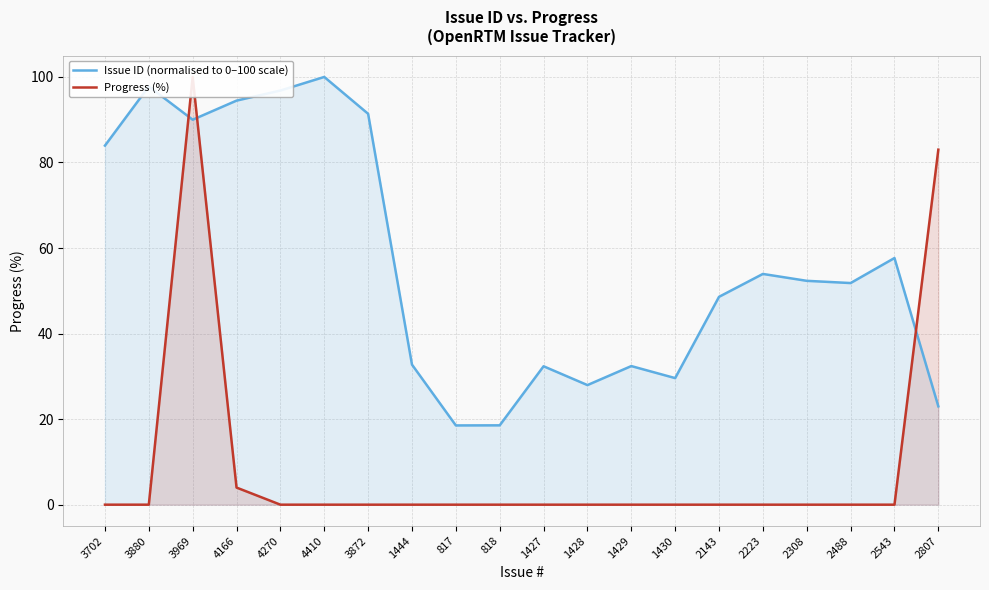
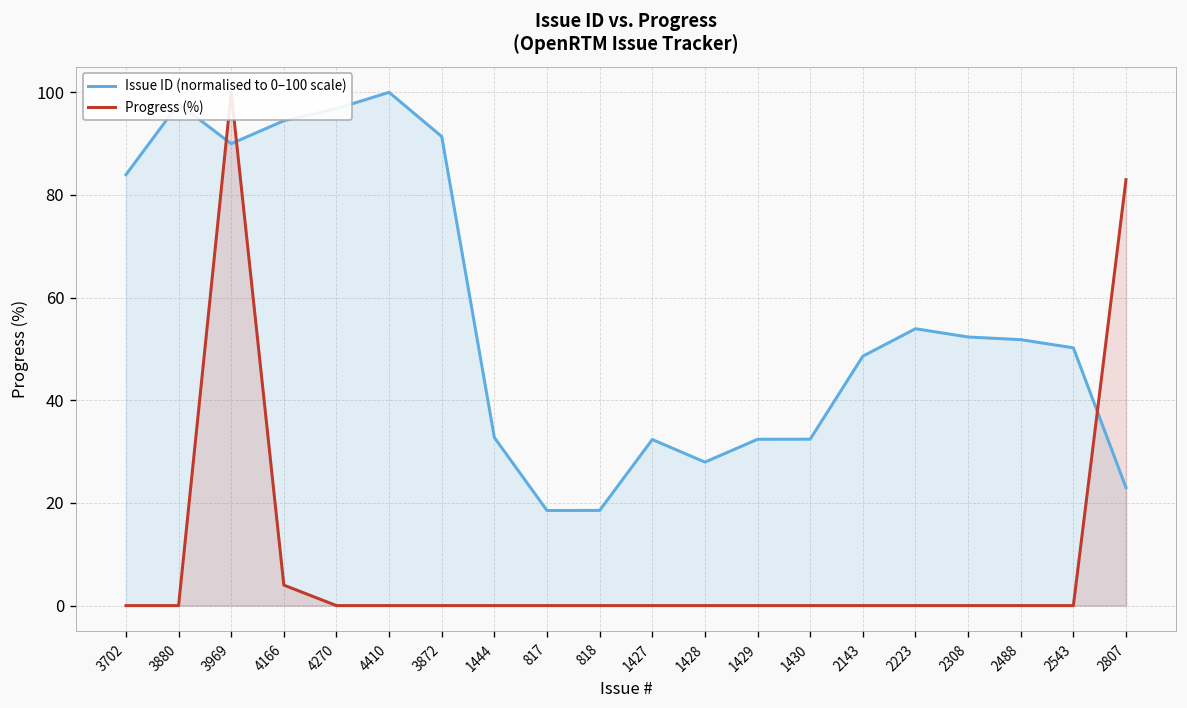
Issue ID (normalised to 0–100 scale), 1430: 30 -> 32
Issue ID (normalised to 0–100 scale), 2543: 58 -> 50
